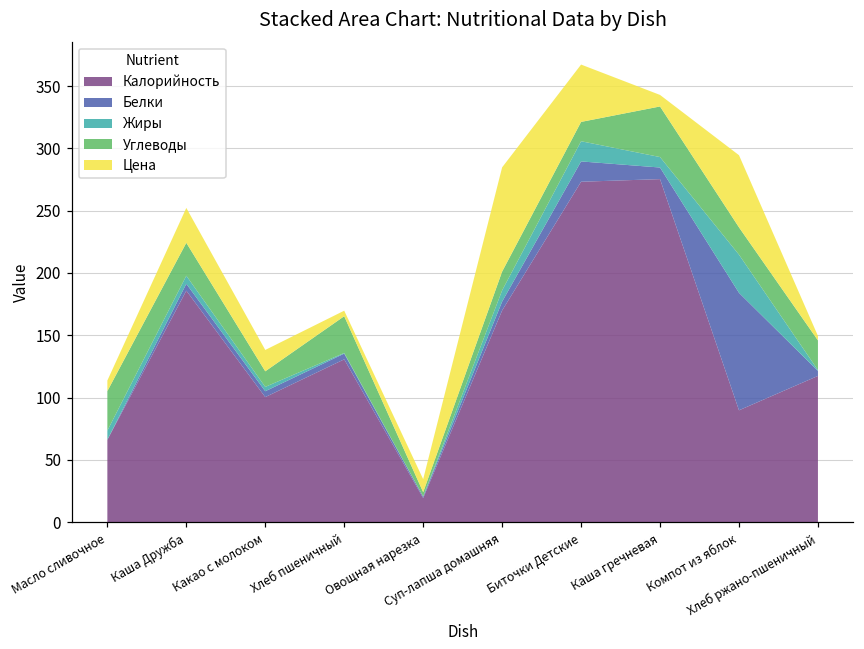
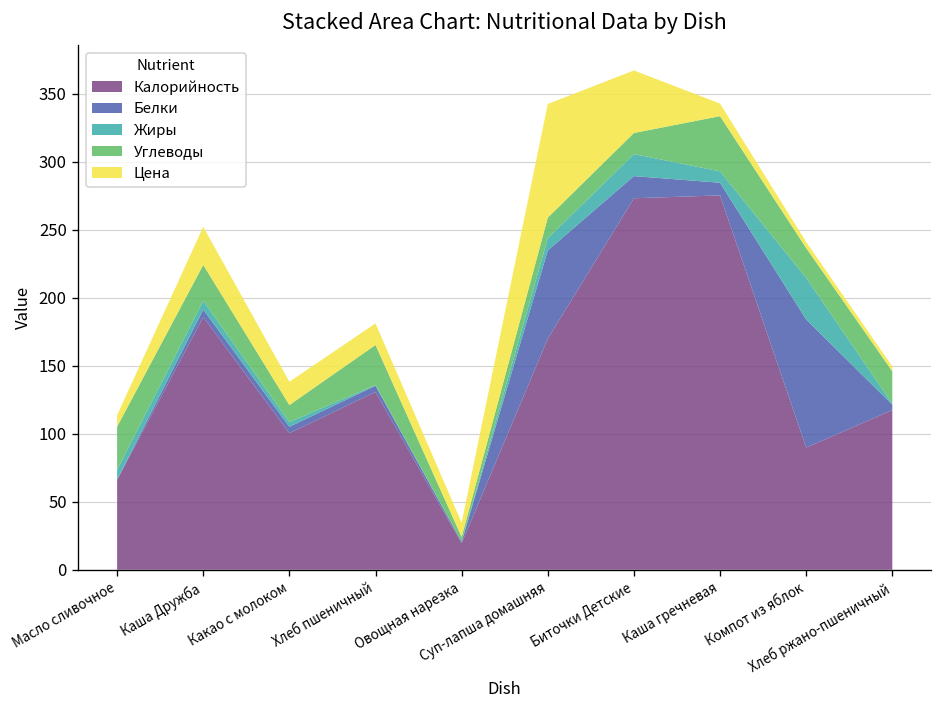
Цена, Хлеб пшеничный: 4 -> 16
Белки, Суп-лапша домашняя: 7 -> 65
Цена, Компот из яблок: 58 -> 4
